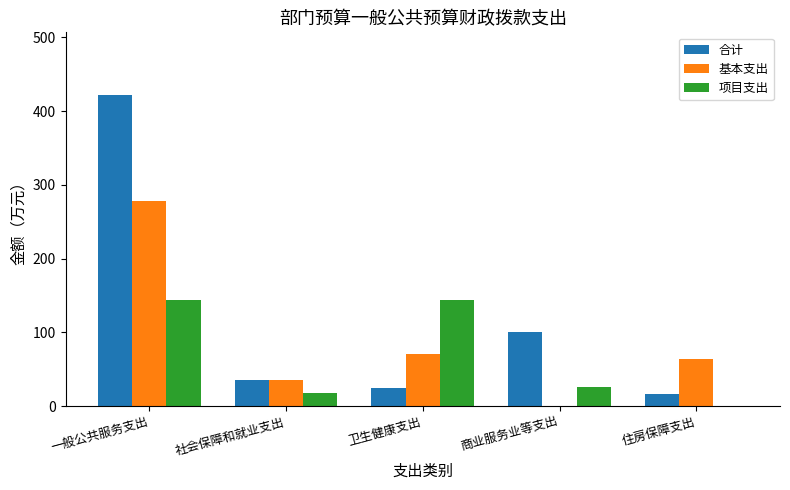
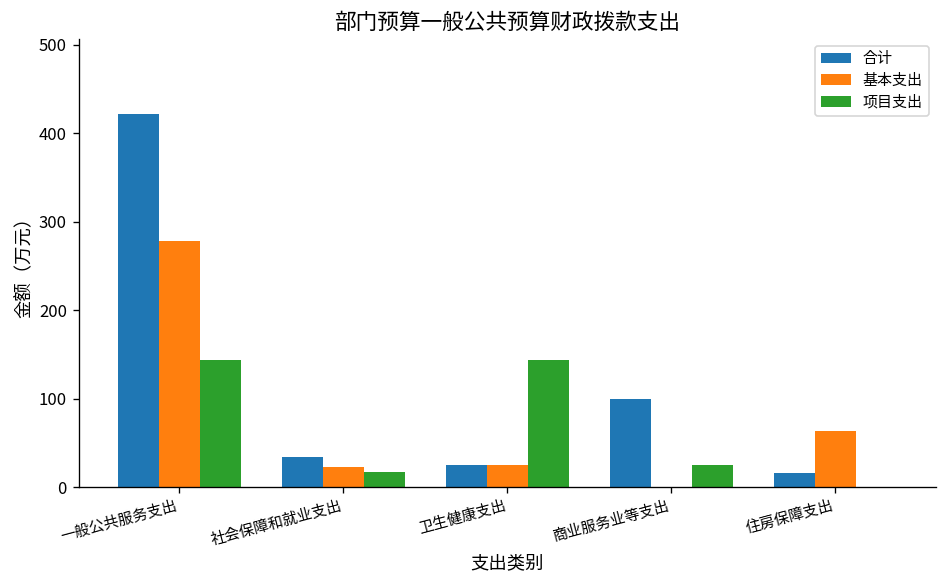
基本支出, 社会保障和就业支出: 30 -> 20
基本支出, 卫生健康支出: 70 -> 20
